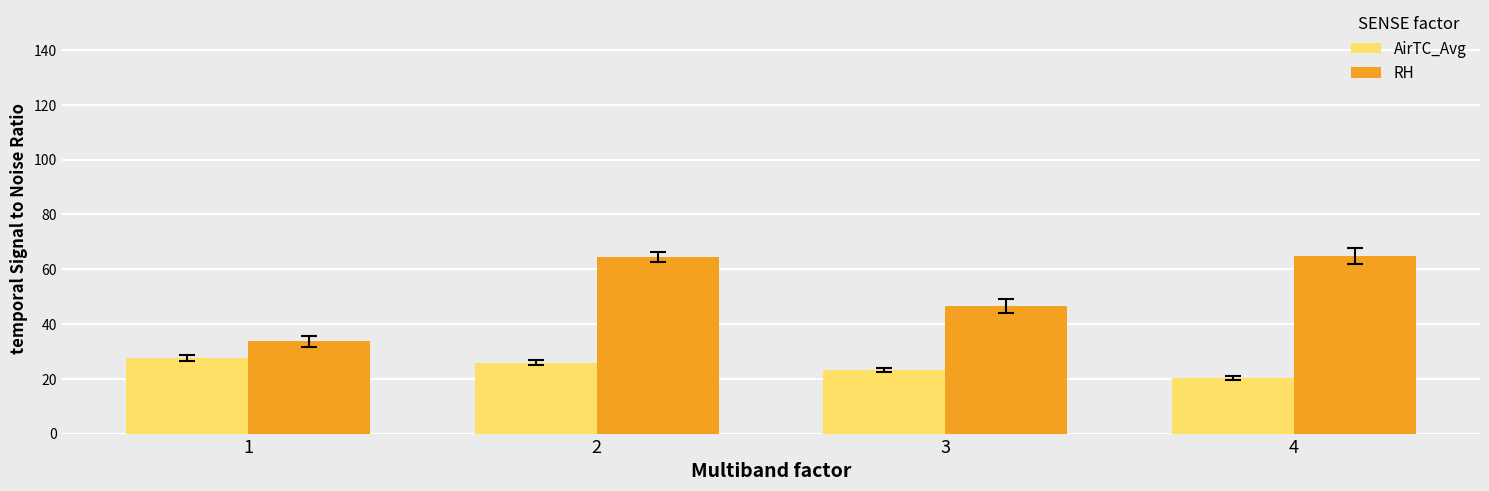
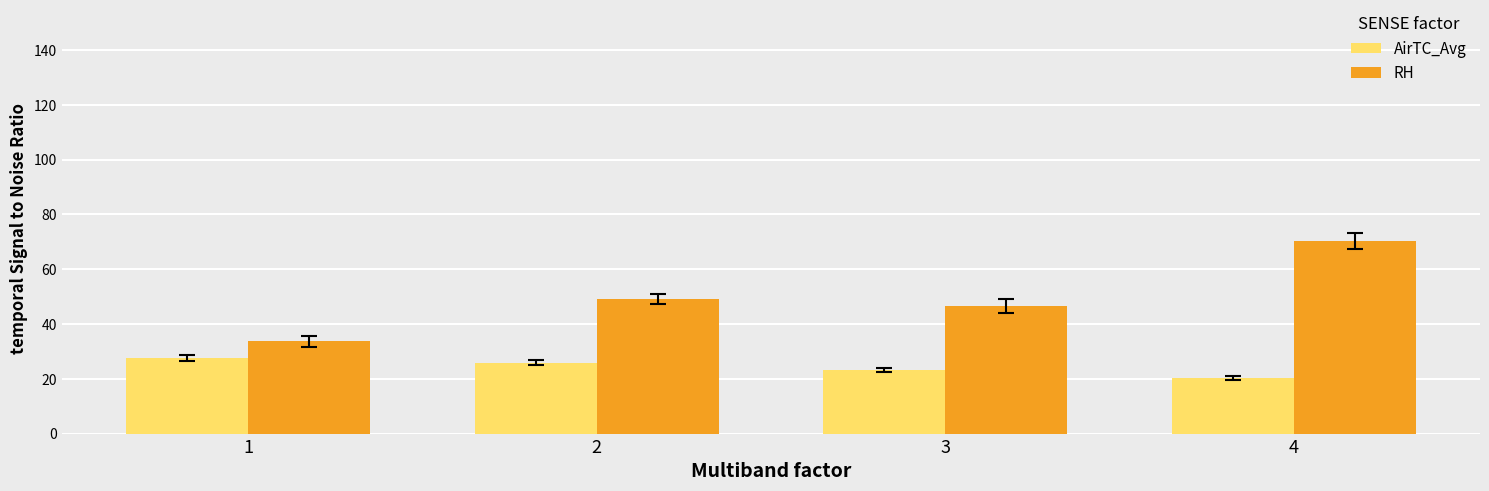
RH, 2: 64 -> 49
RH, 4: 65 -> 70
